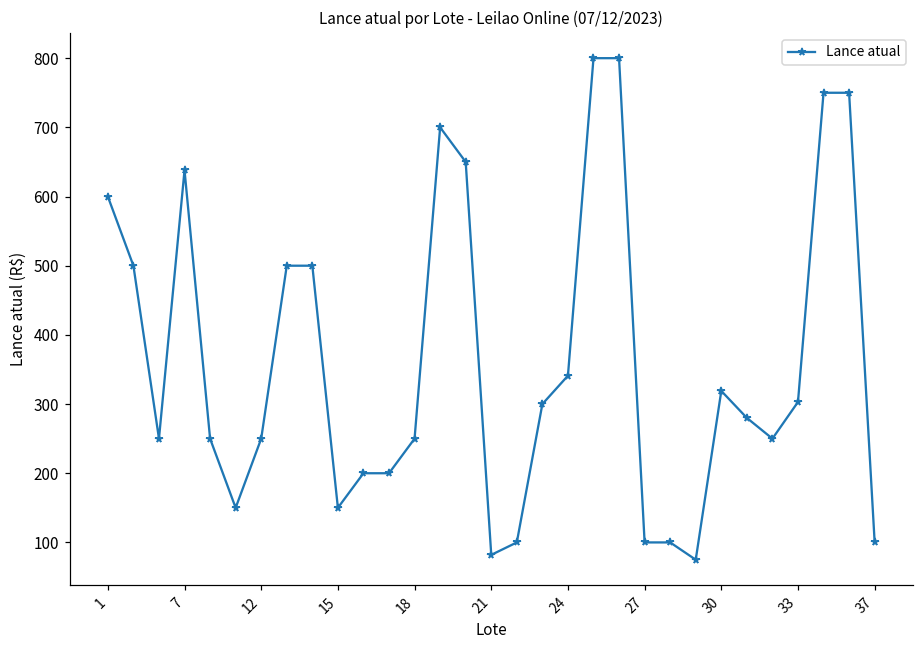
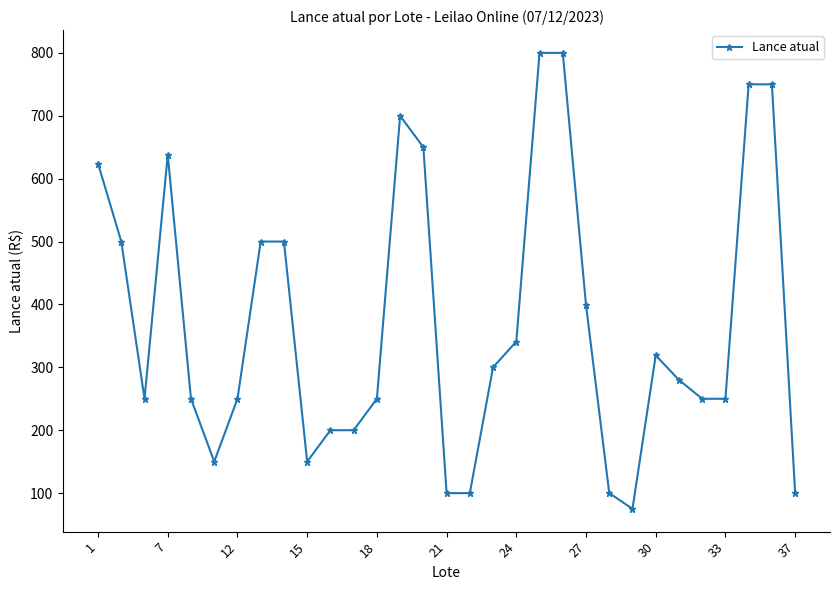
1: 600 -> 620
21: 80 -> 100
27: 100 -> 400
33: 300 -> 250
